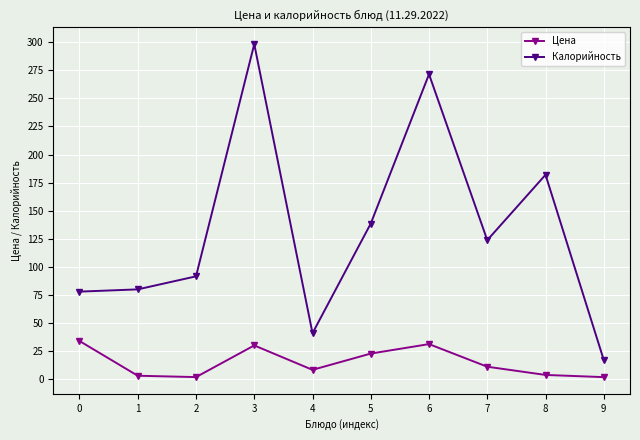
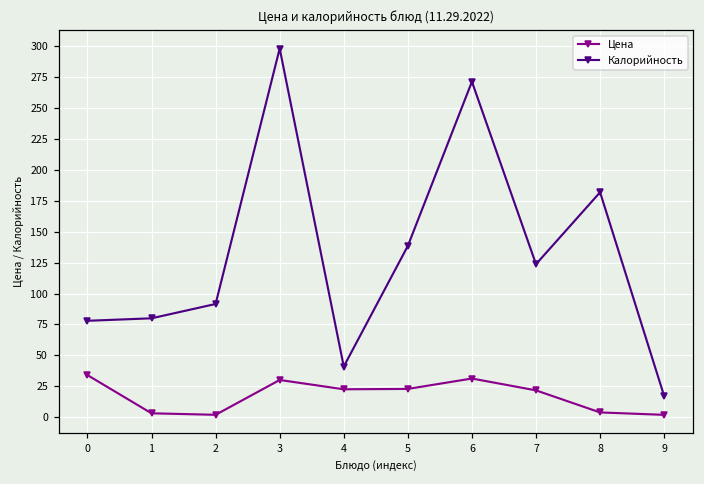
Цена, 4: 8 -> 23
Цена, 7: 11 -> 22
